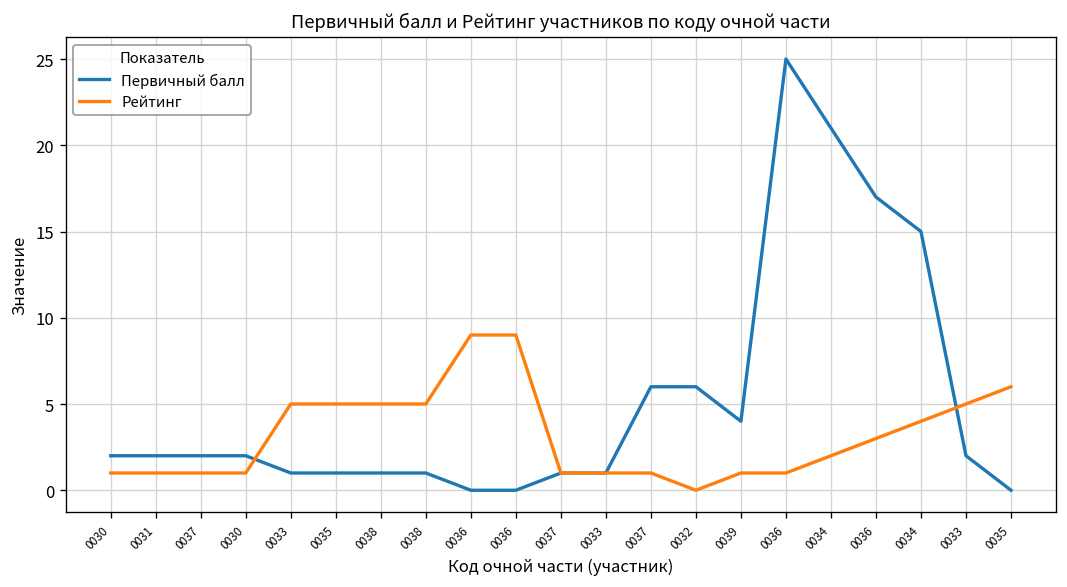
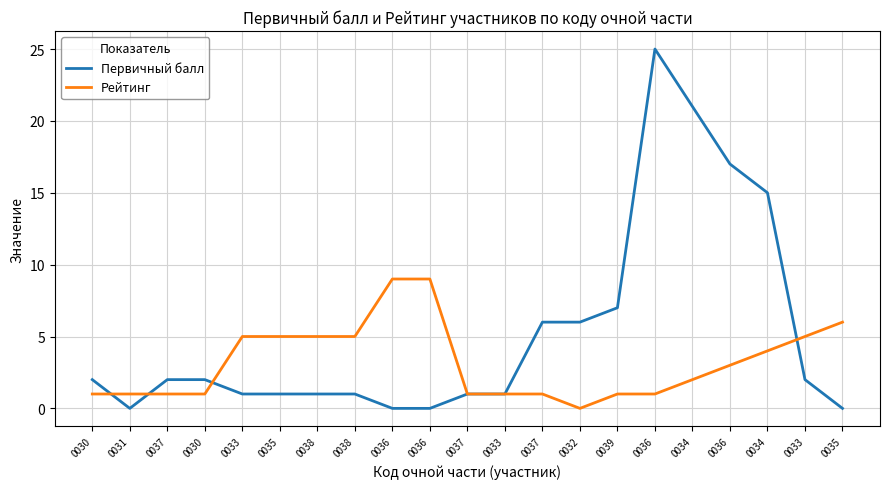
Первичный балл, 0031: 2 -> 0
Первичный балл, 0039: 4 -> 7
